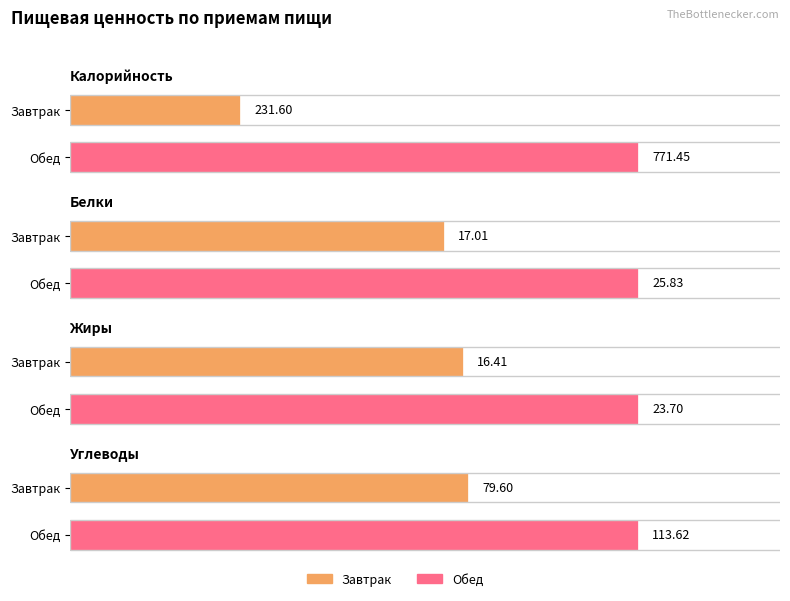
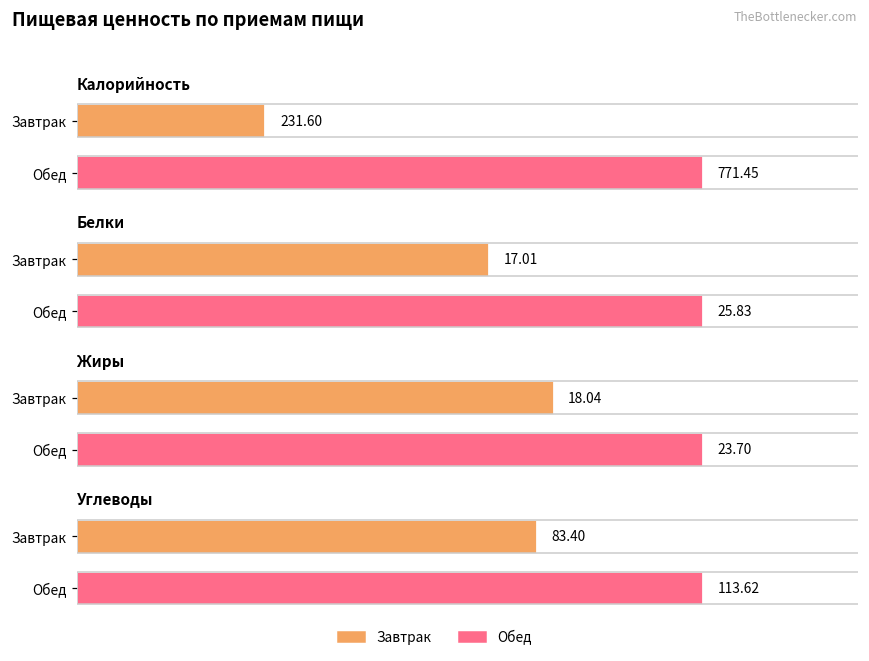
Жиры, Завтрак: 16.41 -> 18.04
Углеводы, Завтрак: 79.60 -> 83.40
